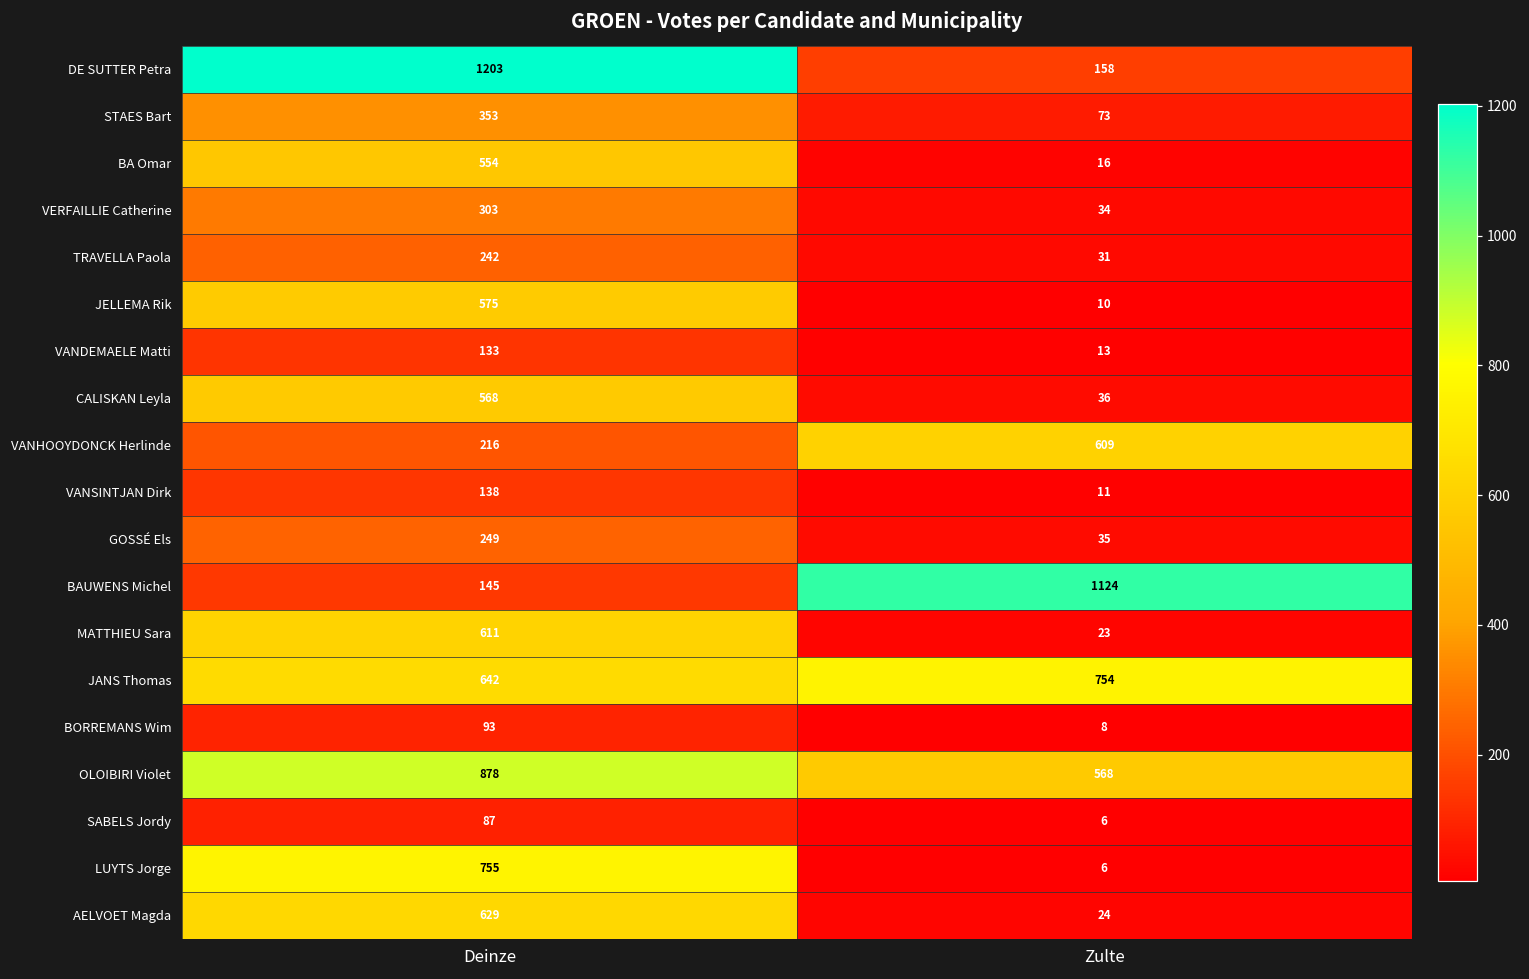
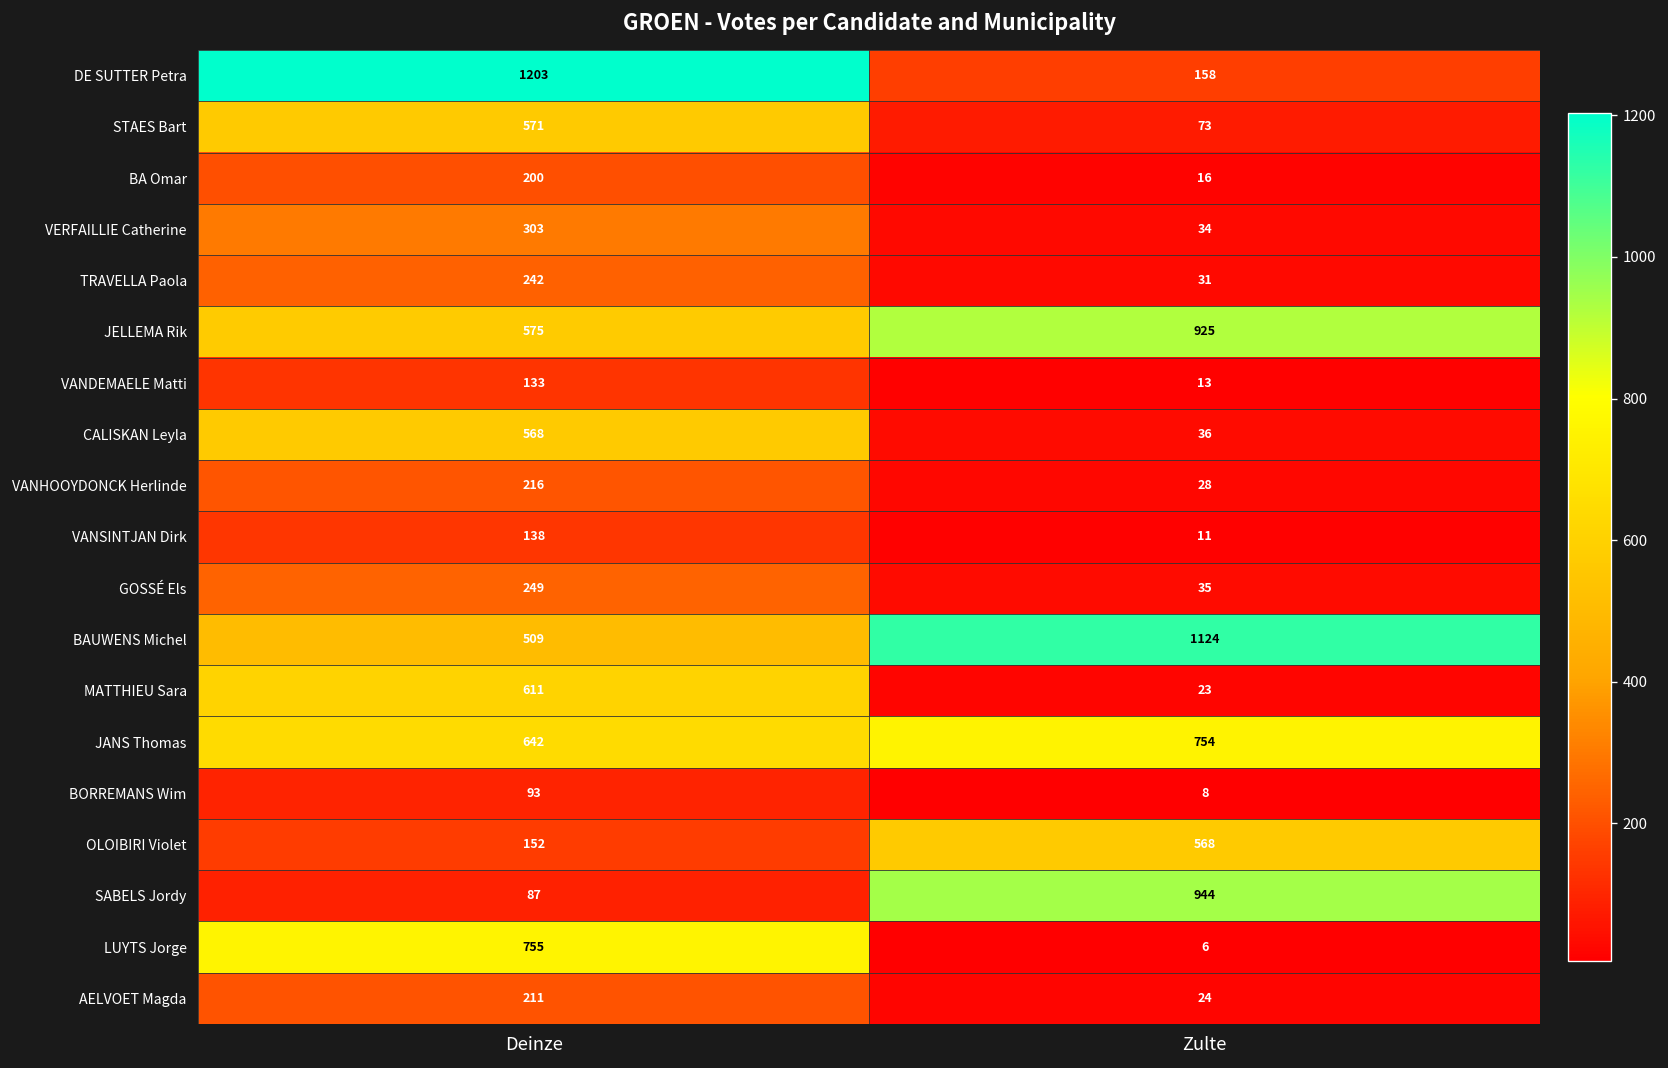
STAES Bart, Deinze: 353 -> 571
BA Omar, Deinze: 554 -> 200
JELLEMA Rik, Zulte: 10 -> 925
VANHOOYDONCK Herlinde, Zulte: 609 -> 28
BAUWENS Michel, Deinze: 145 -> 509
OLOIBIRI Violet, Deinze: 878 -> 152
SABELS Jordy, Zulte: 6 -> 944
AELVOET Magda, Deinze: 629 -> 211
